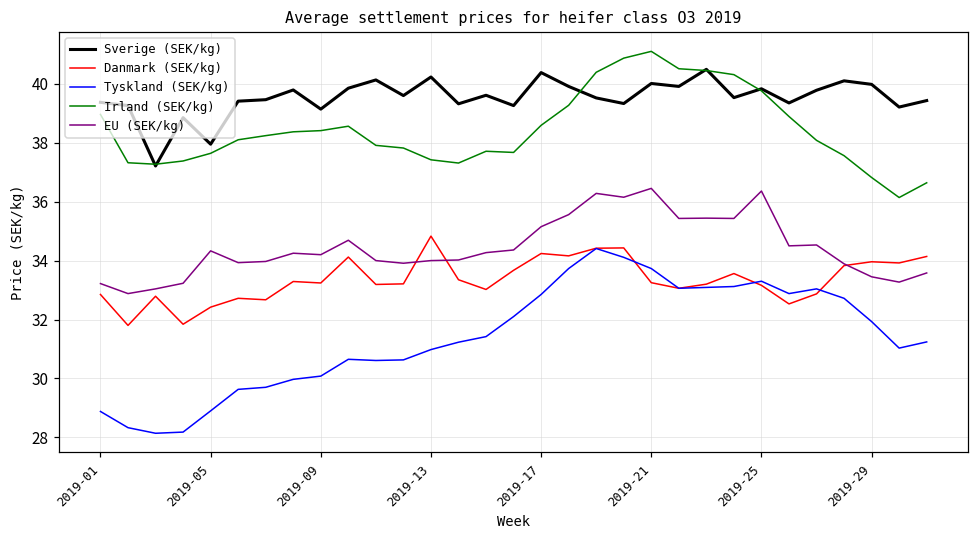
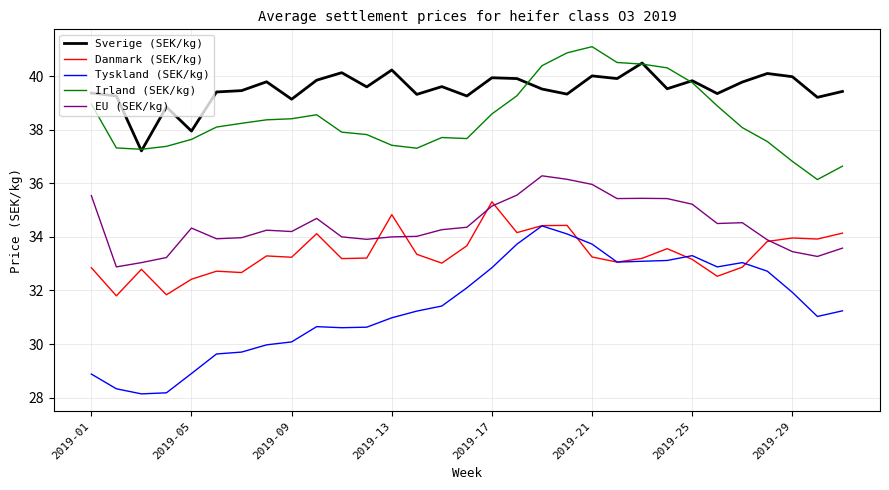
EU (SEK/kg), 2019-01: 33.2 -> 35.5
Sverige (SEK/kg), 2019-17: 40.4 -> 39.9
Danmark (SEK/kg), 2019-17: 34.2 -> 35.3
EU (SEK/kg), 2019-21: 36.5 -> 36.0
EU (SEK/kg), 2019-25: 36.4 -> 35.2
